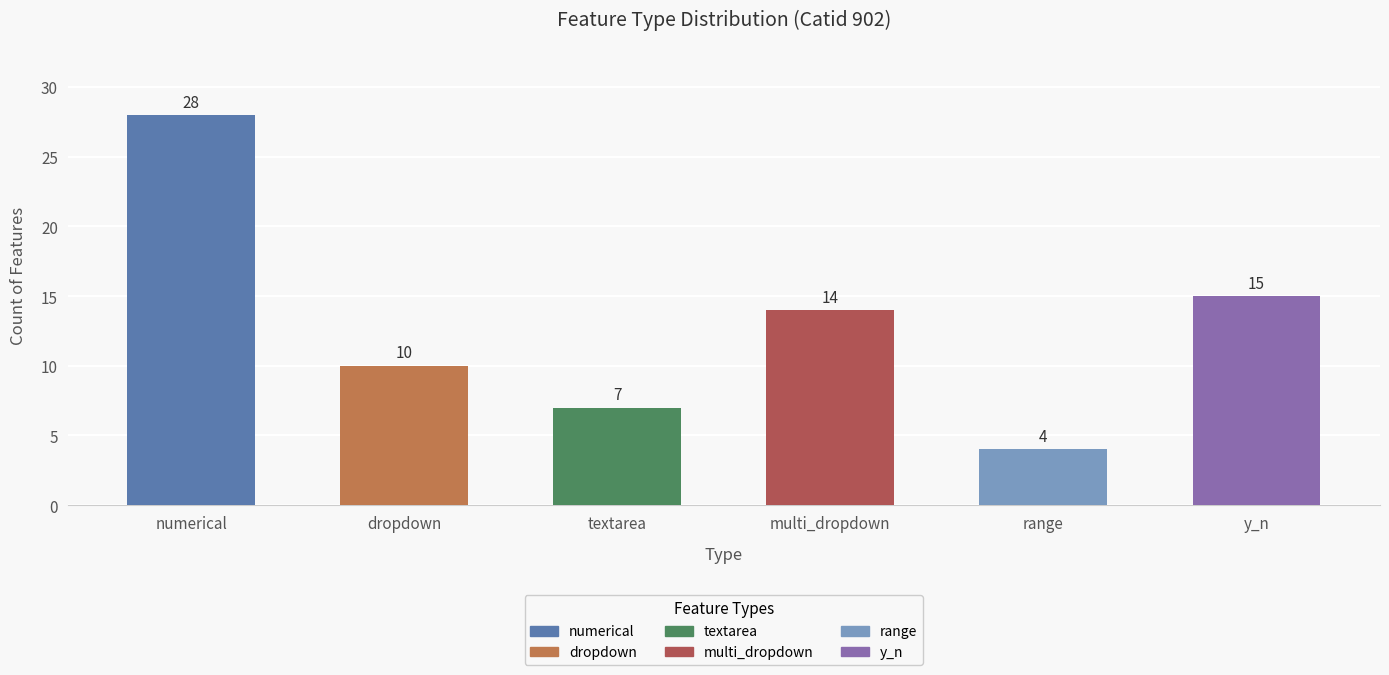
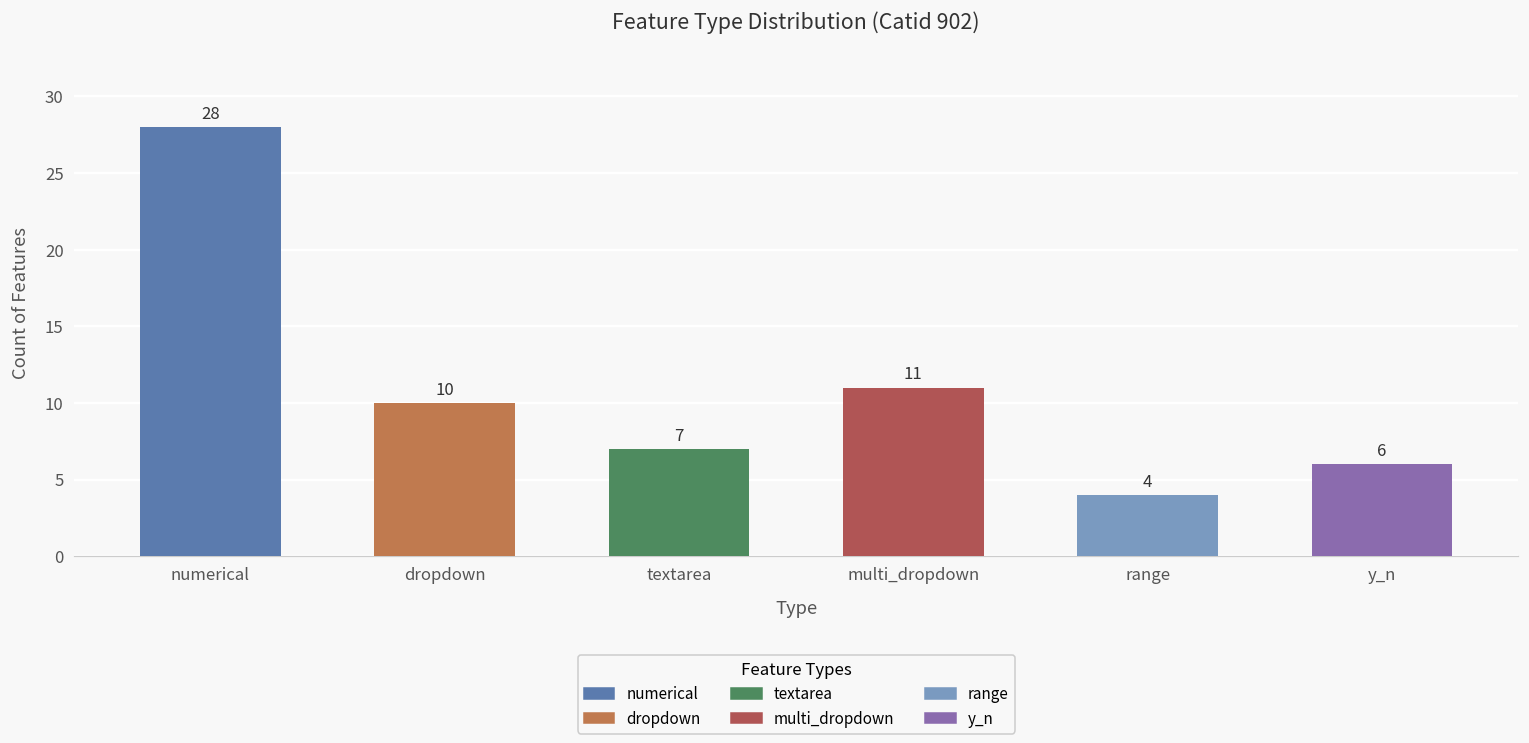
multi_dropdown: 14 -> 11
y_n: 15 -> 6
